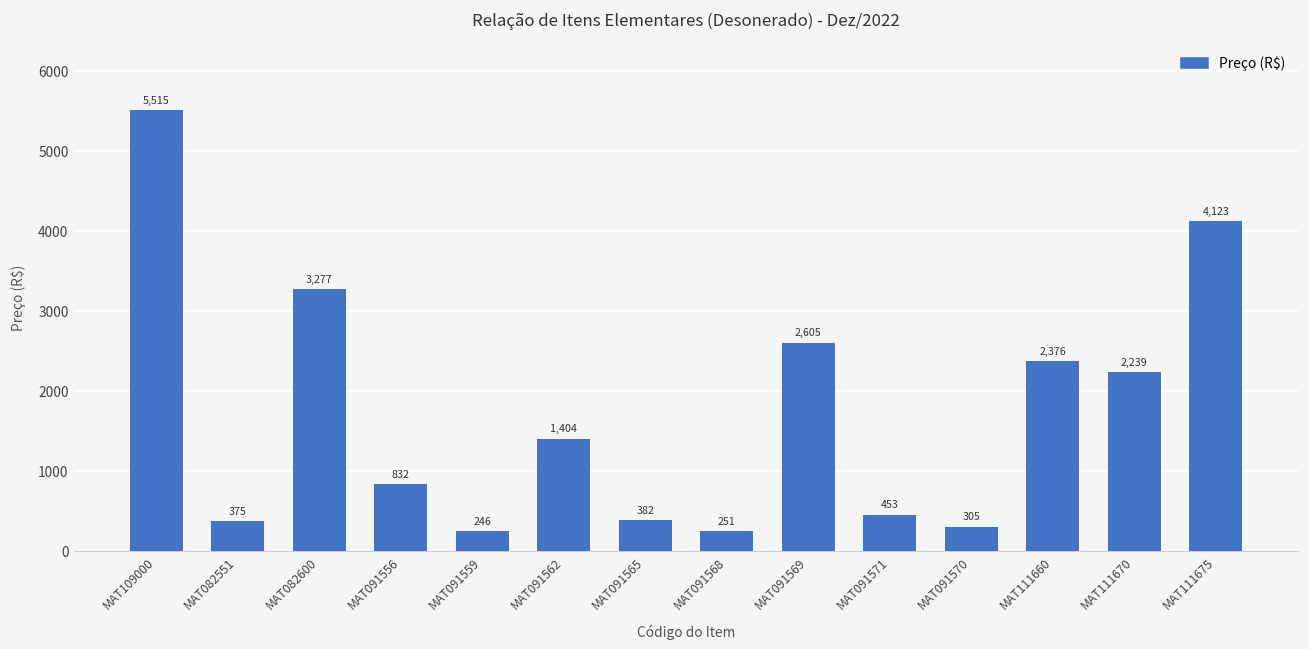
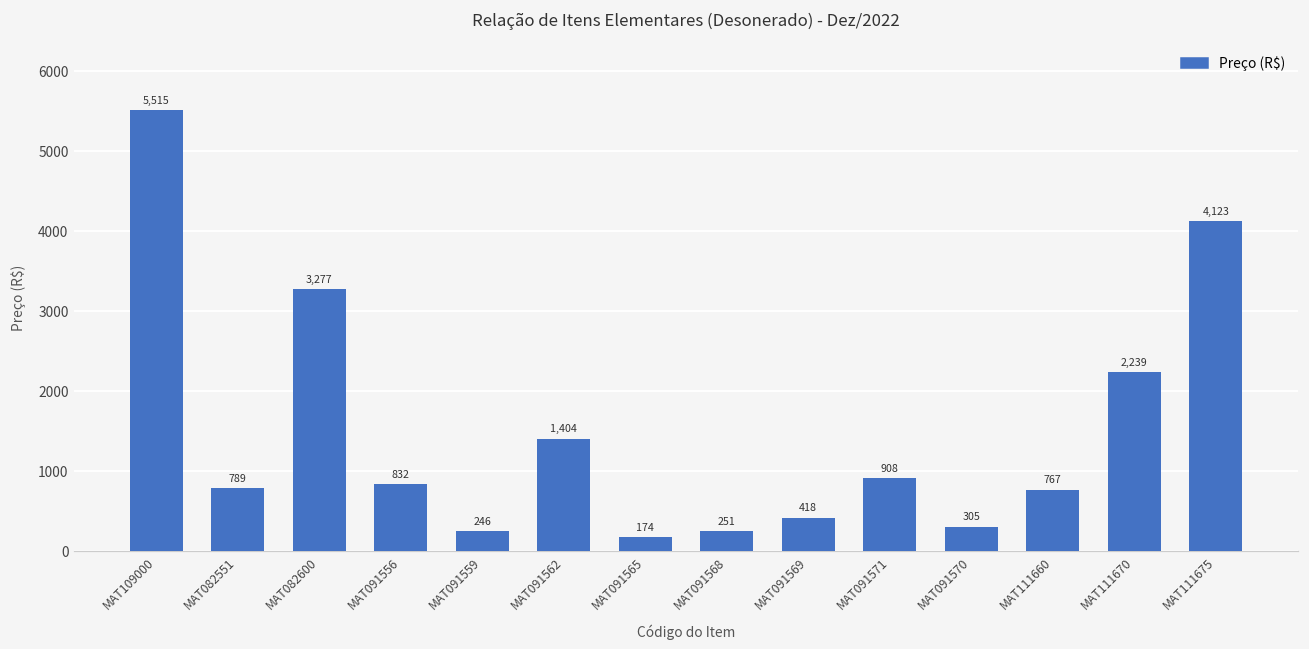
MAT082551: 375 -> 789
MAT091565: 382 -> 174
MAT091569: 2,605 -> 418
MAT091571: 453 -> 908
MAT111660: 2,376 -> 767
